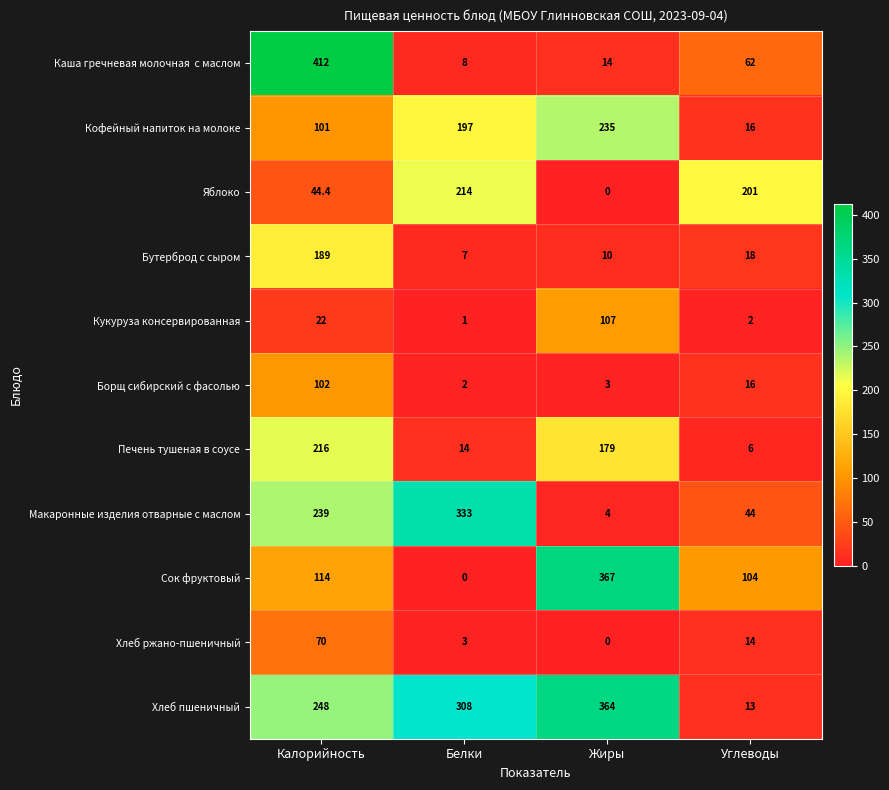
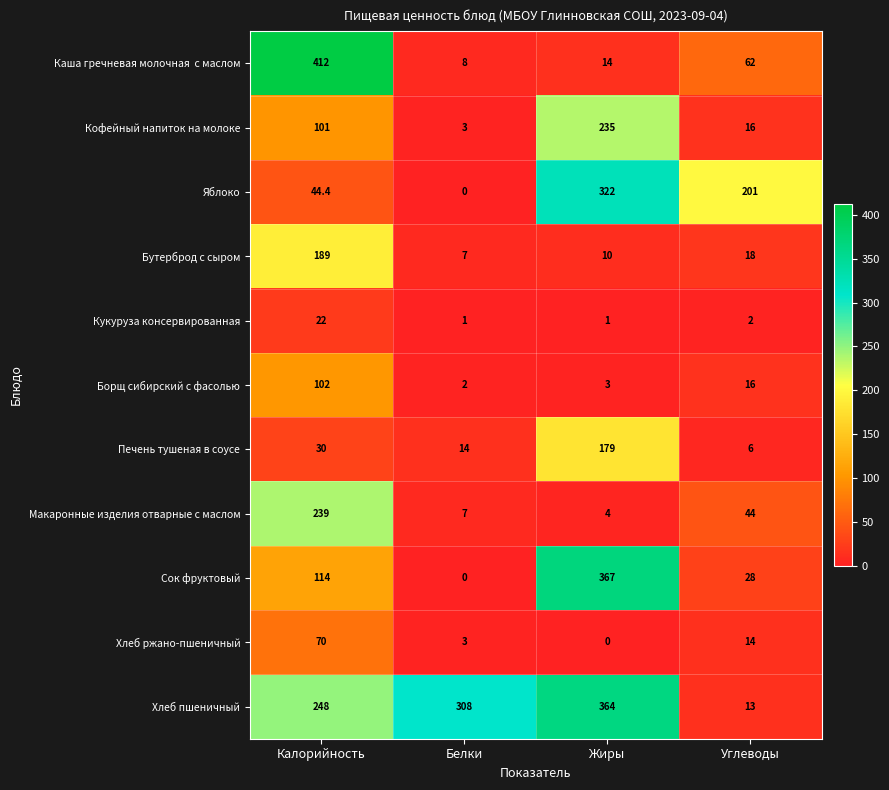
Кофейный напиток на молоке, Белки: 197 -> 3
Яблоко, Белки: 214 -> 0
Яблоко, Жиры: 0 -> 322
Кукуруза консервированная, Жиры: 107 -> 1
Печень тушеная в соусе, Калорийность: 216 -> 30
Макаронные изделия отварные с маслом, Белки: 333 -> 7
Сок фруктовый, Углеводы: 104 -> 28
